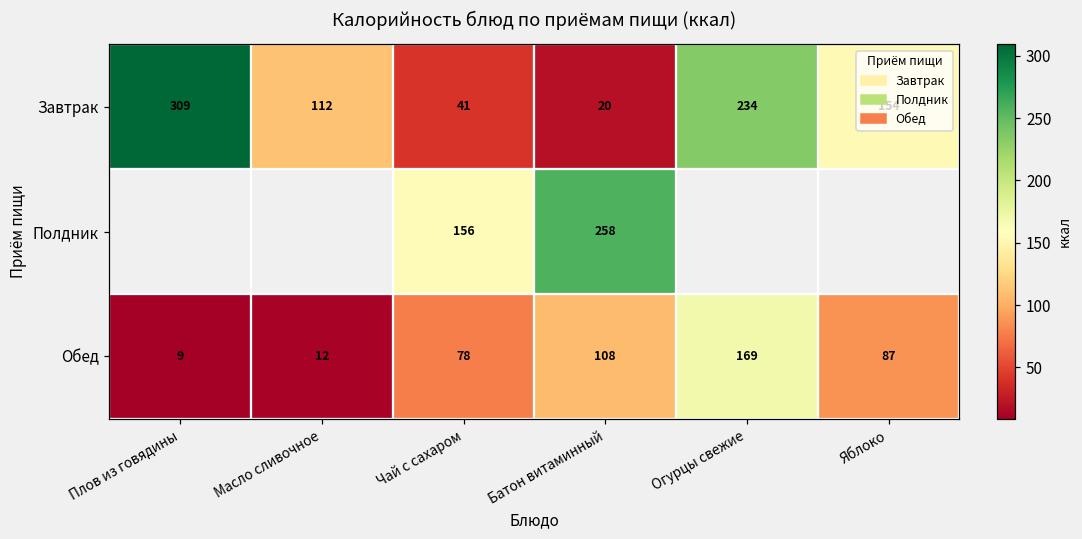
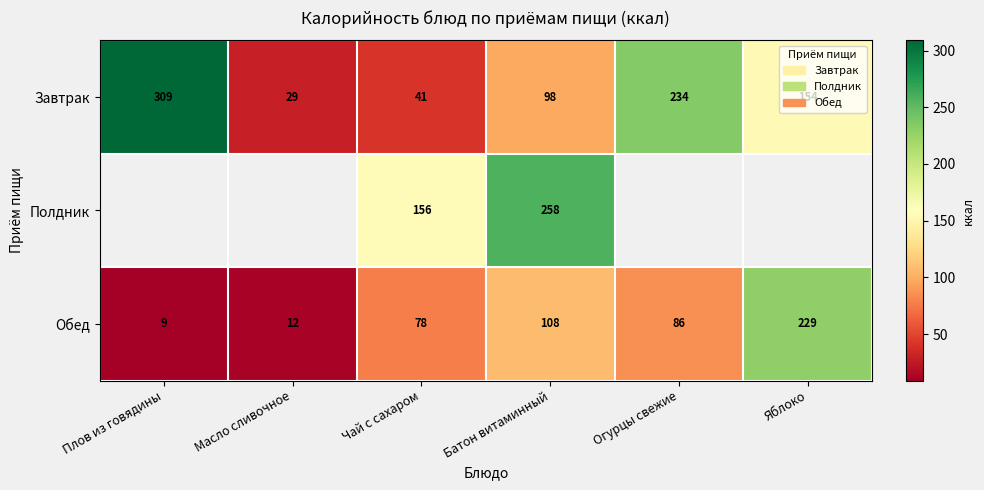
Завтрак, Масло сливочное: 112 -> 29
Завтрак, Батон витаминный: 20 -> 98
Обед, Огурцы свежие: 169 -> 86
Обед, Яблоко: 87 -> 229
